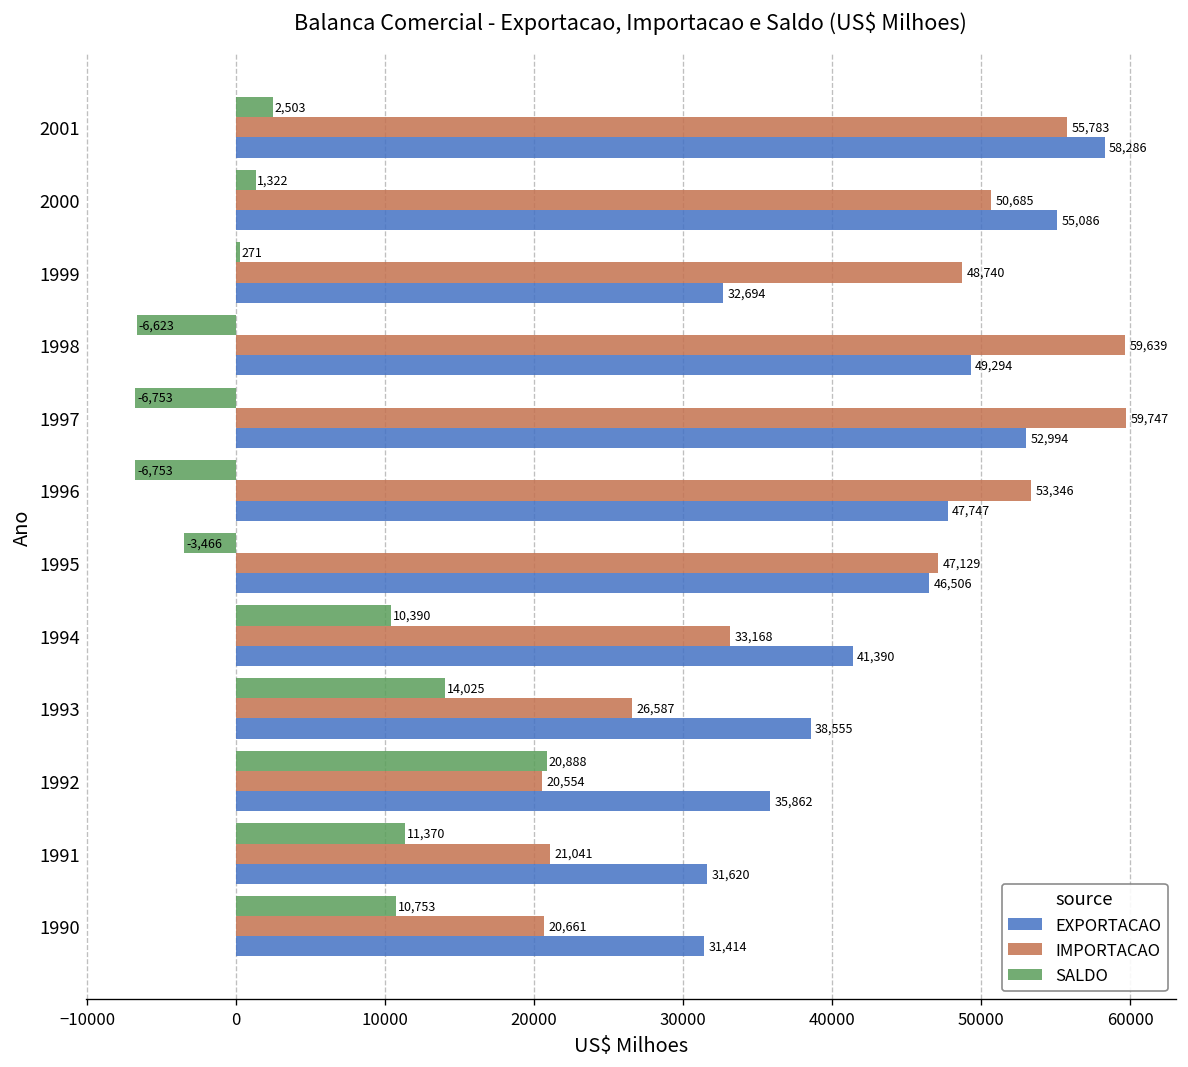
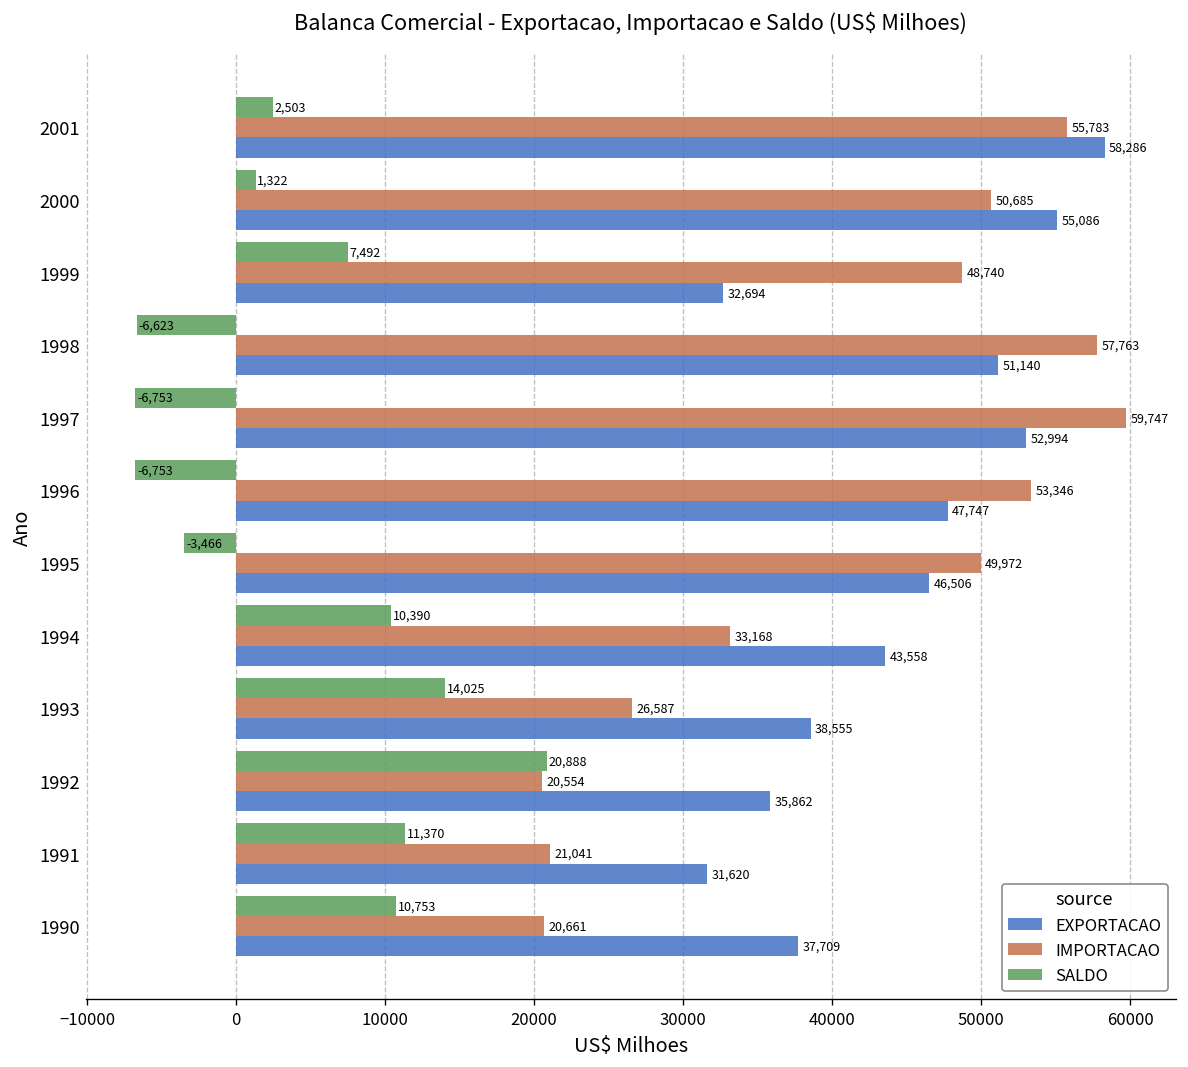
SALDO, 1999: 271 -> 7,492
IMPORTACAO, 1998: 59,639 -> 57,763
EXPORTACAO, 1998: 49,294 -> 51,140
IMPORTACAO, 1995: 47,129 -> 49,972
EXPORTACAO, 1994: 41,390 -> 43,558
EXPORTACAO, 1990: 31,414 -> 37,709
